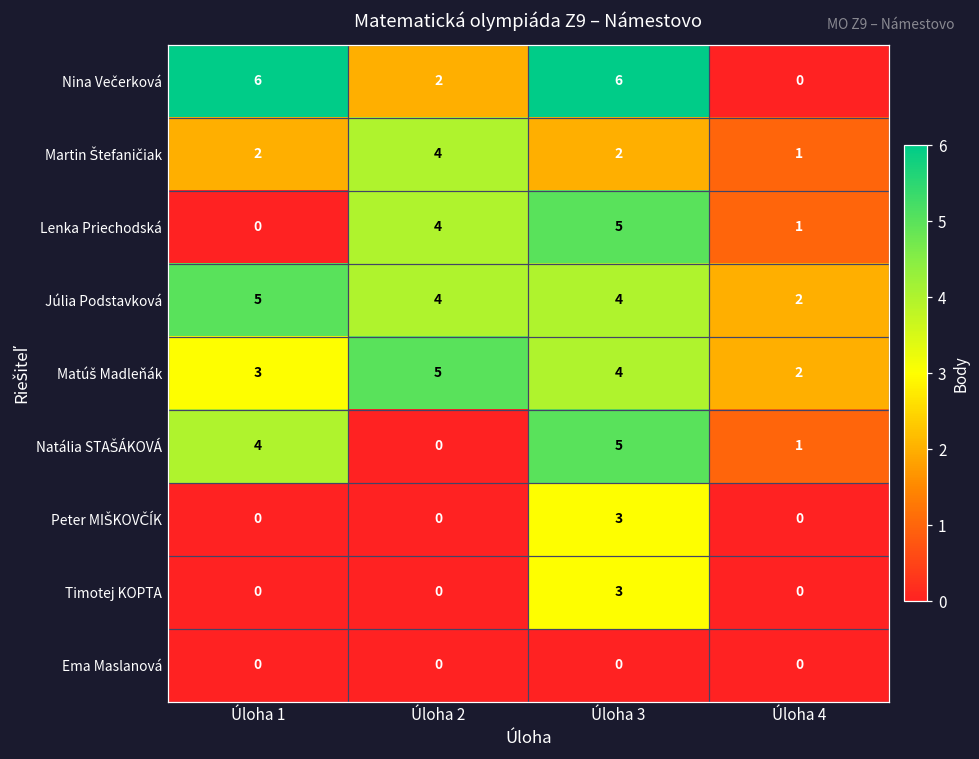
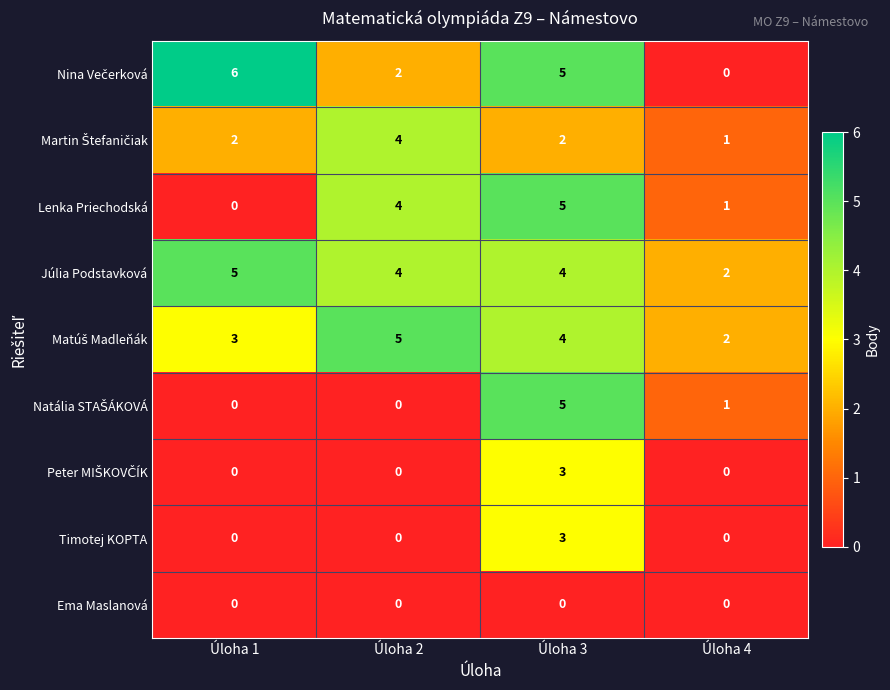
Nina Večerková, Úloha 3: 6 -> 5
Natália STAŠÁKOVÁ, Úloha 1: 4 -> 0
